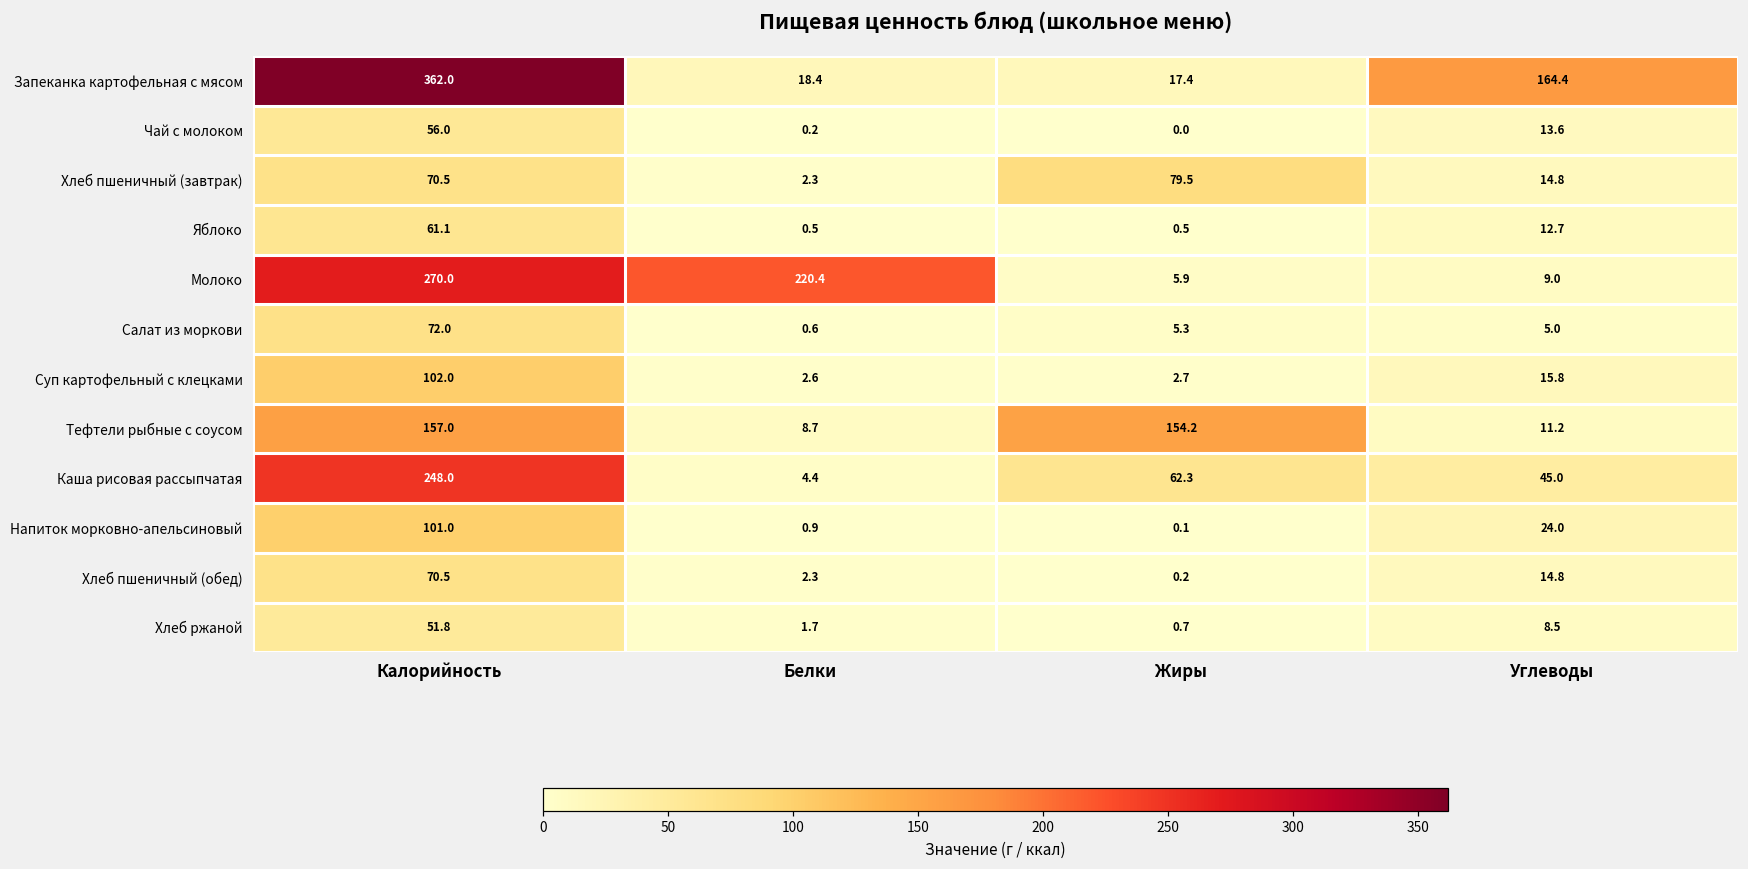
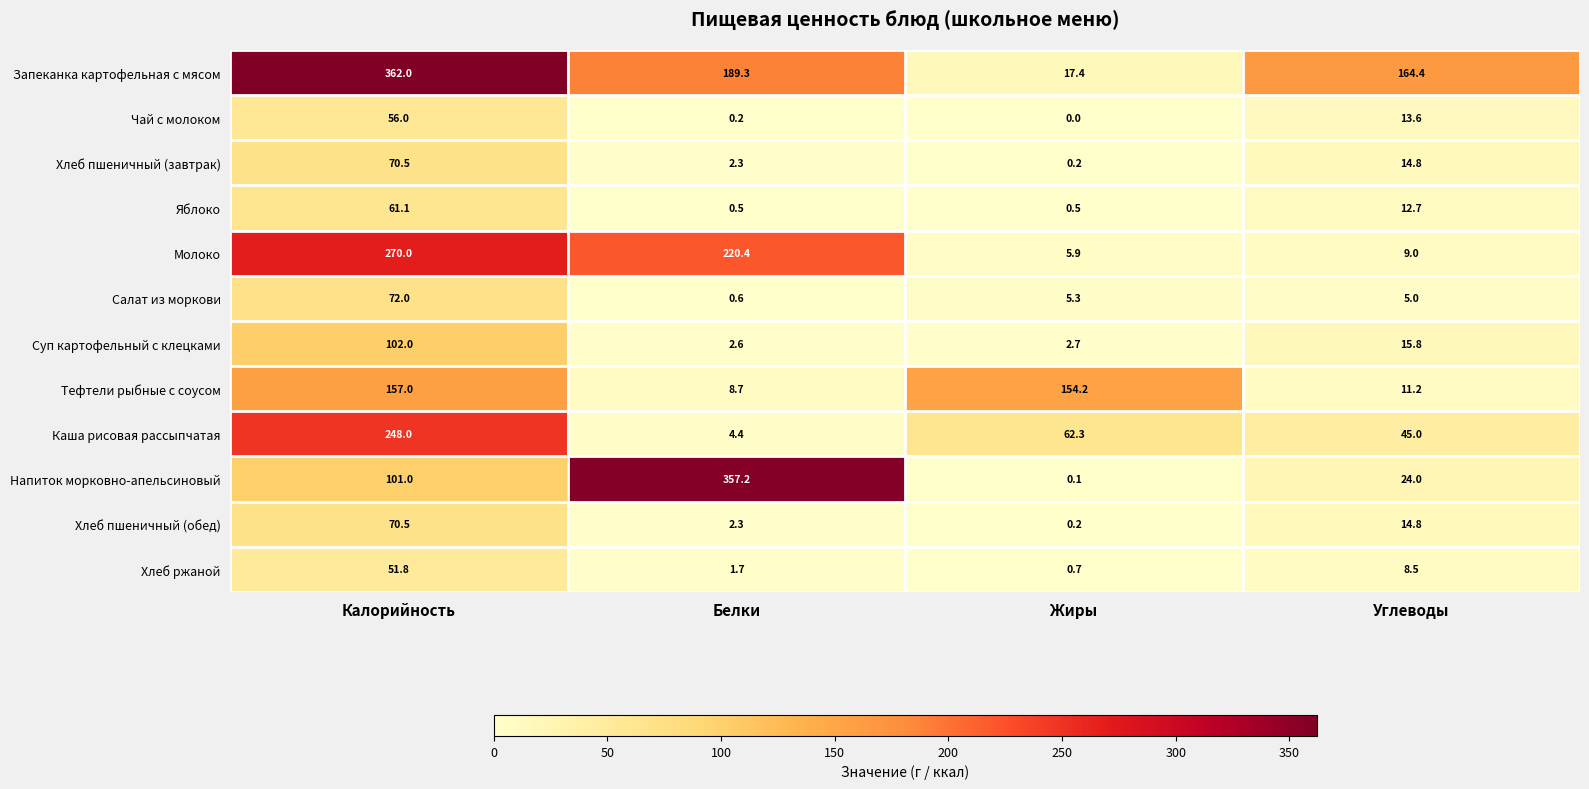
Запеканка картофельная с мясом, Белки: 18.4 -> 189.3
Хлеб пшеничный (завтрак), Жиры: 79.5 -> 0.2
Напиток морковно-апельсиновый, Белки: 0.9 -> 357.2
